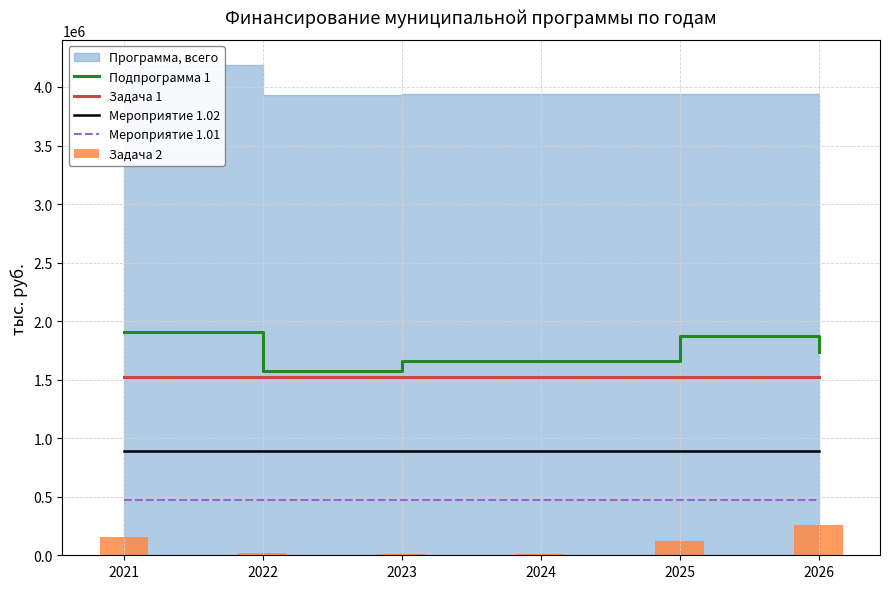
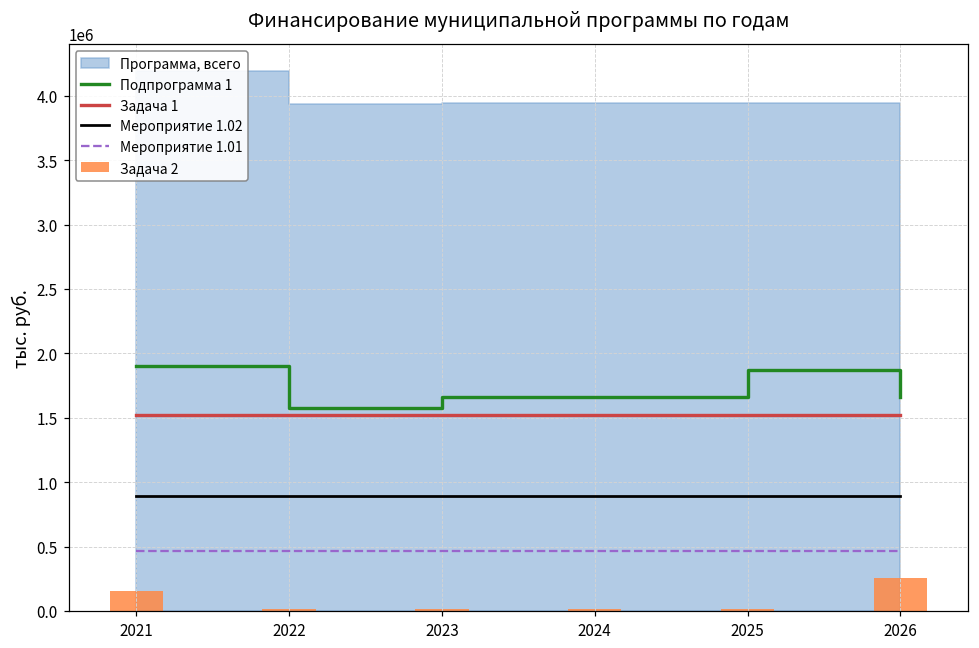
Задача 2, 2025: 120000 -> 10000
Подпрограмма 1, 2026: 1740000 -> 1660000
